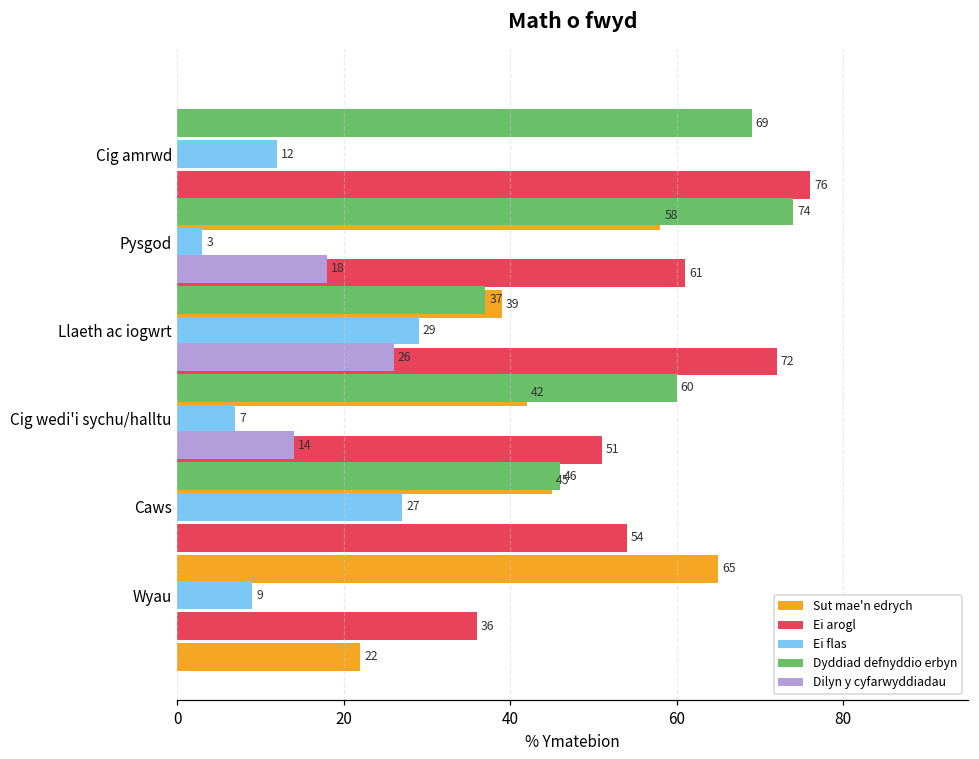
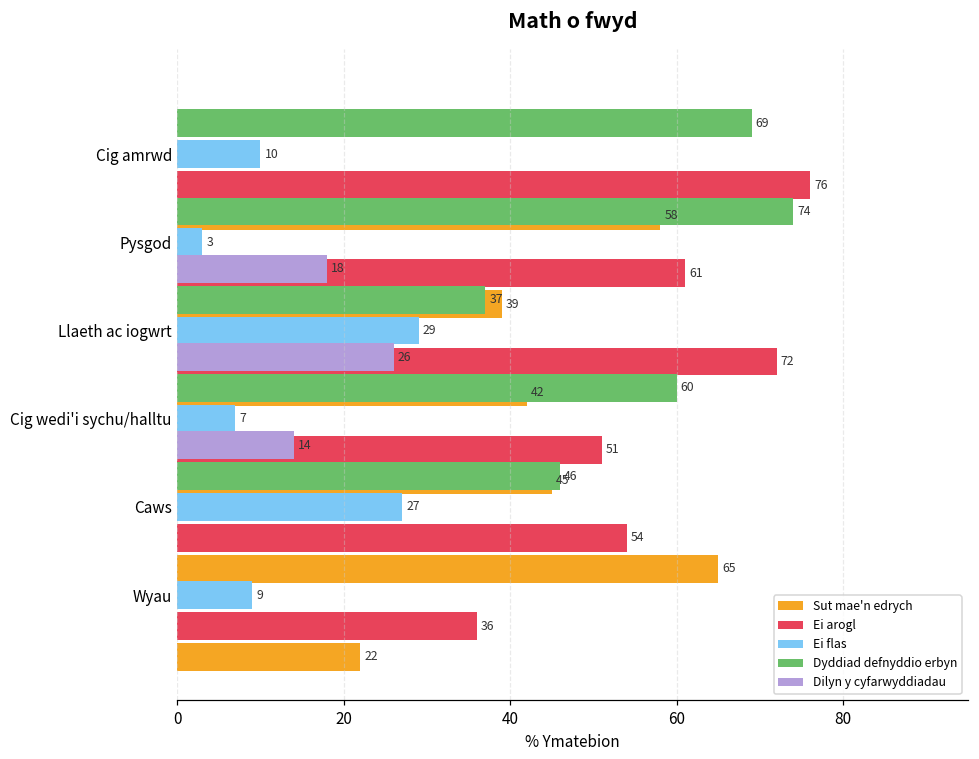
Ei flas, Cig amrwd: 12 -> 10
